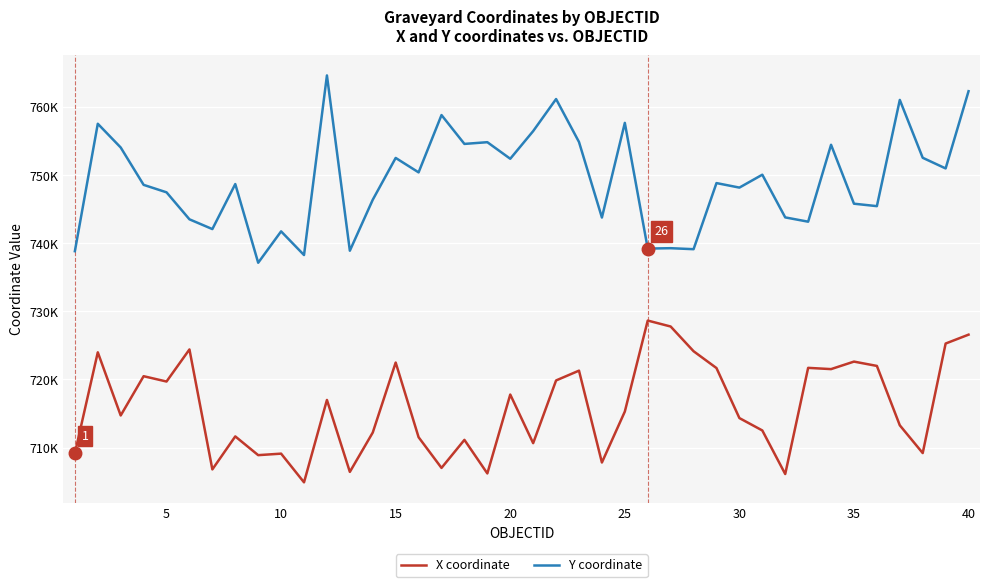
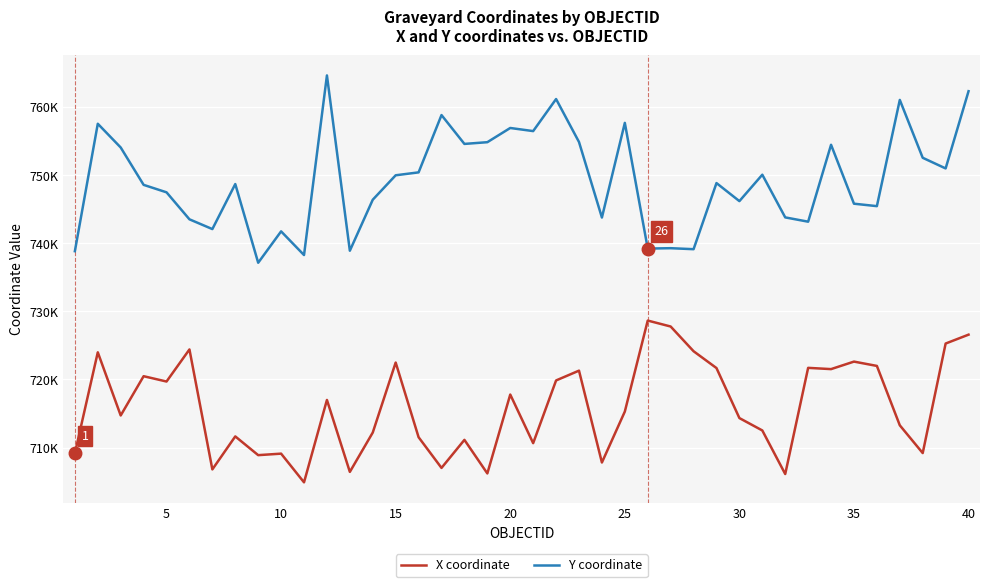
Y coordinate, 15: 753000 -> 750000
Y coordinate, 20: 752000 -> 757000
Y coordinate, 30: 748000 -> 746000
